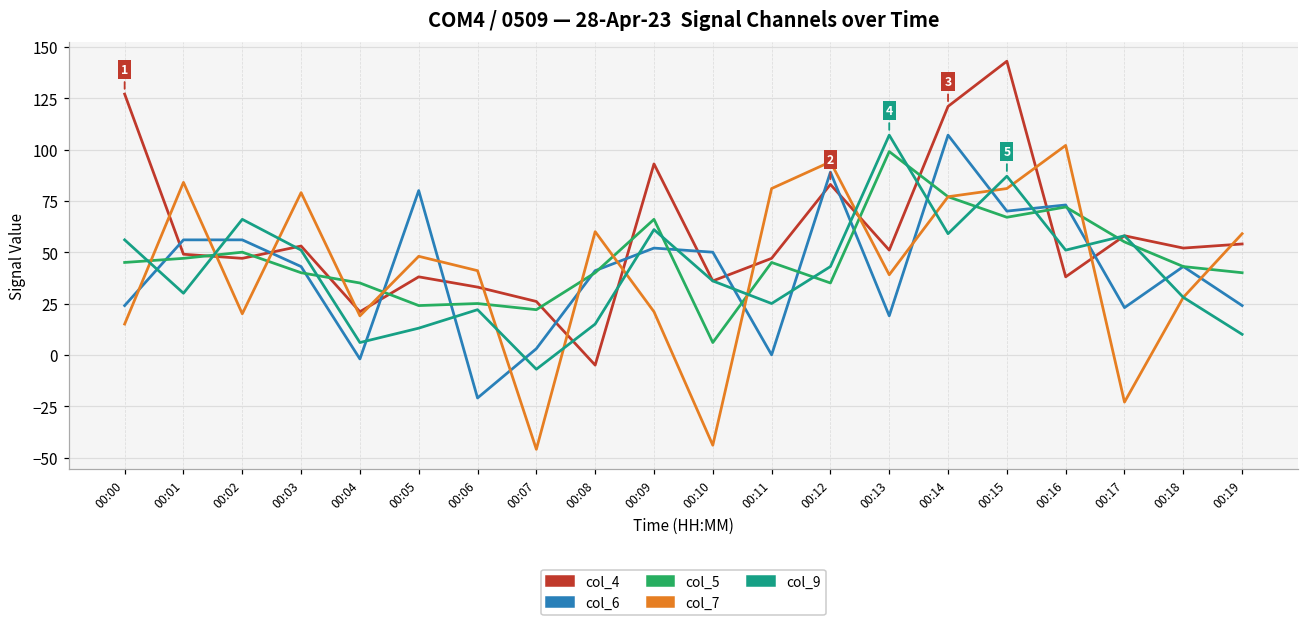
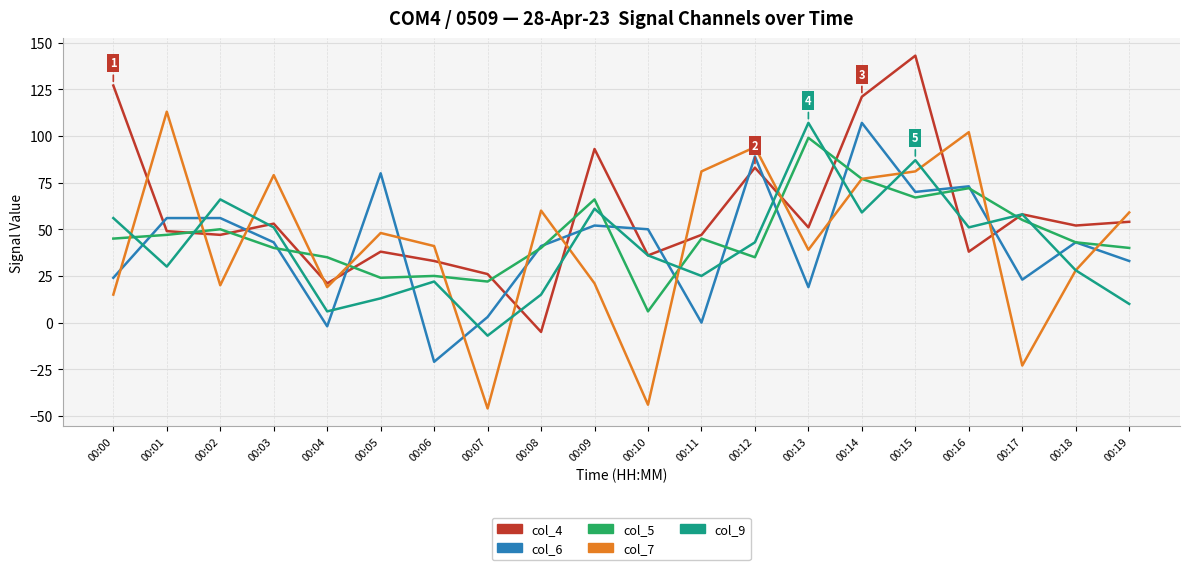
col_7, 00:01: 84 -> 113
col_6, 00:19: 24 -> 33
